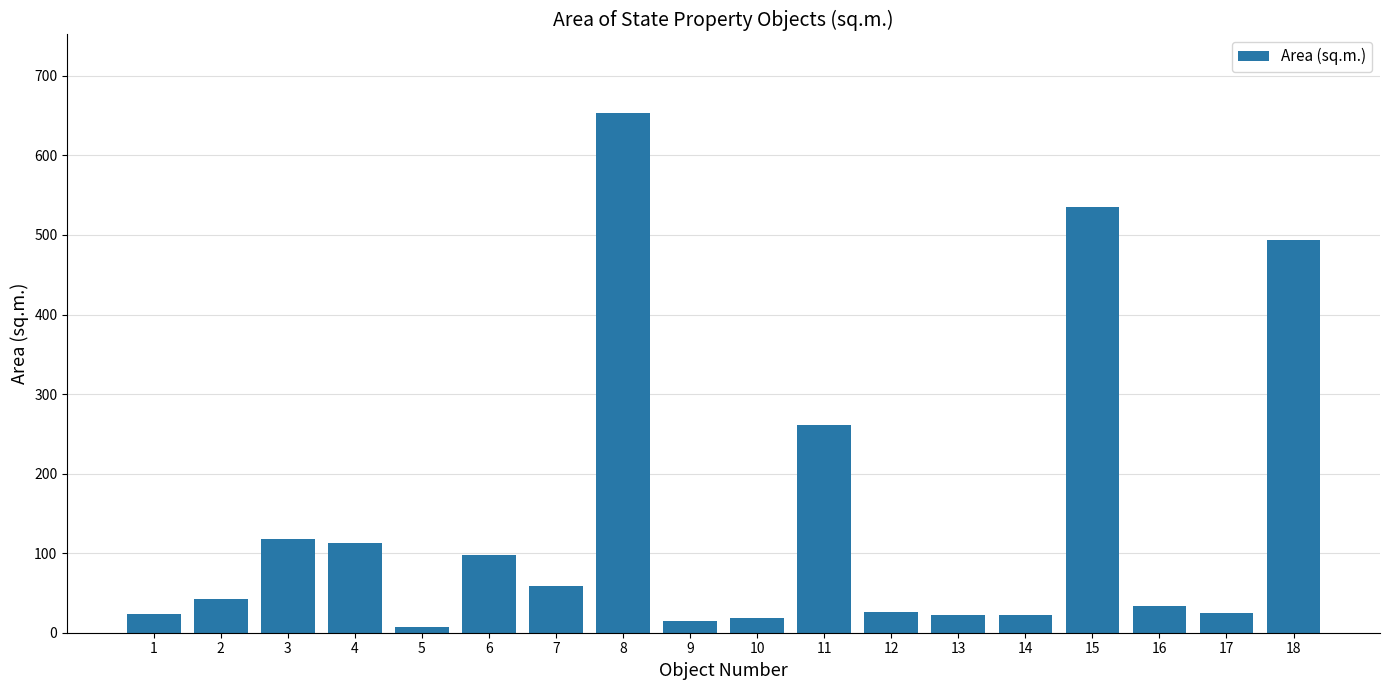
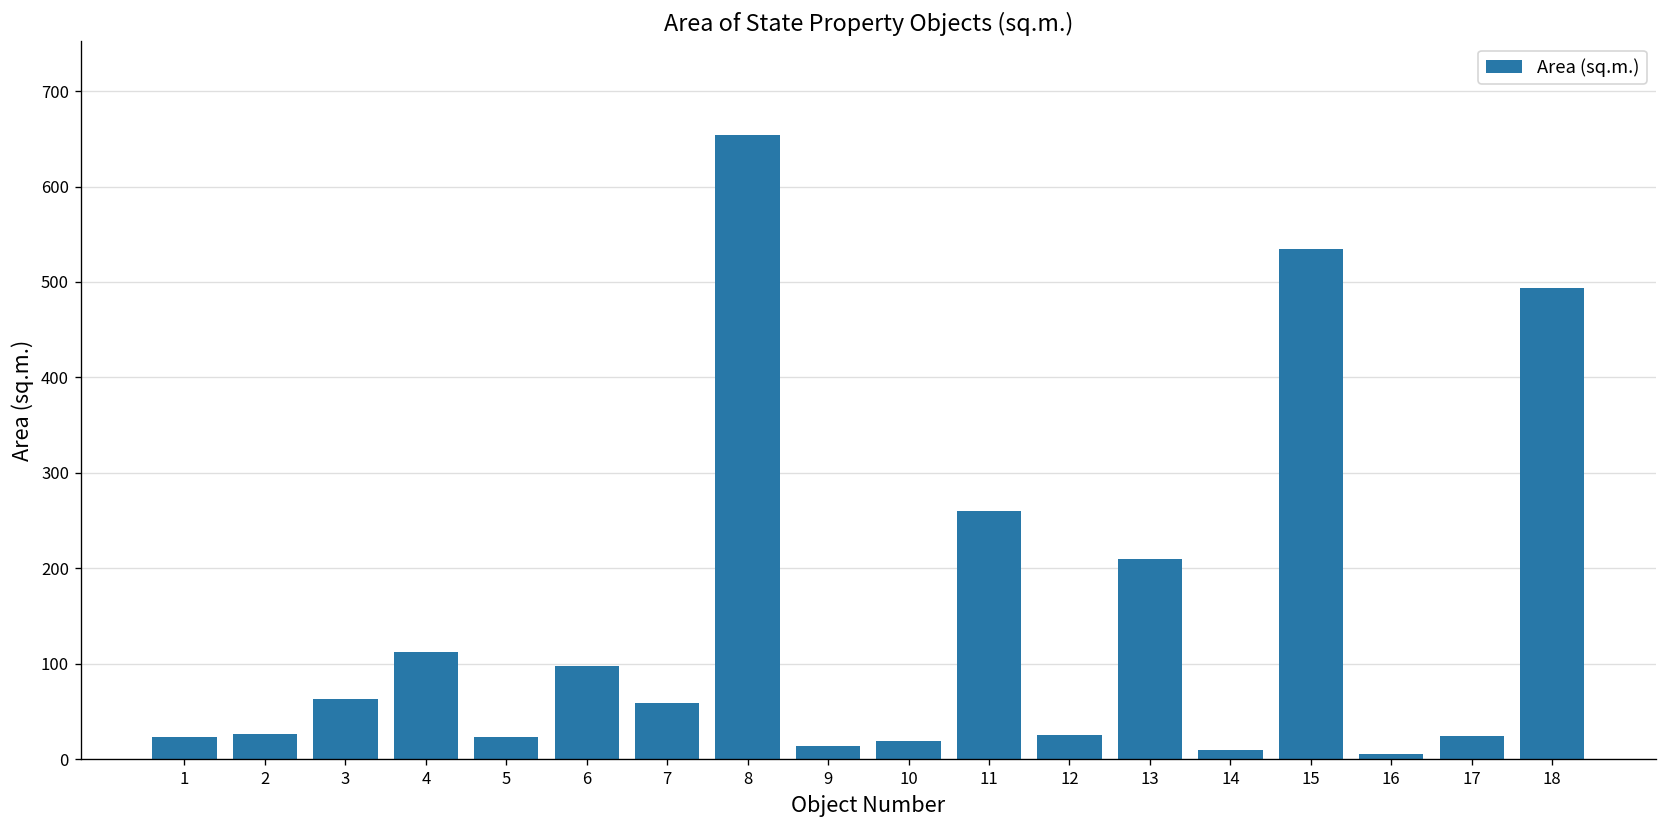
2: 40 -> 30
3: 120 -> 60
5: 10 -> 20
13: 20 -> 210
14: 20 -> 10
16: 30 -> 10
